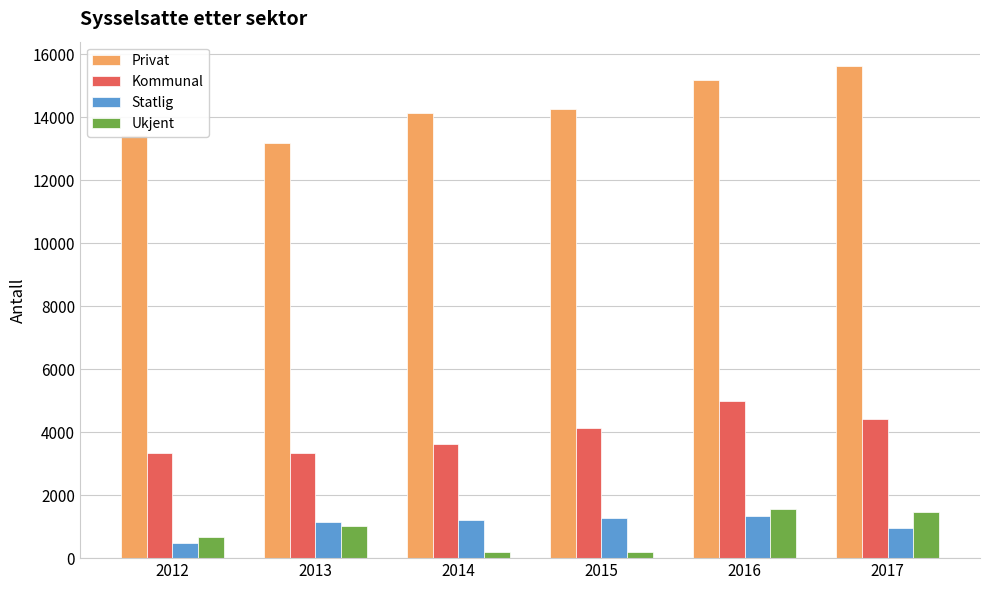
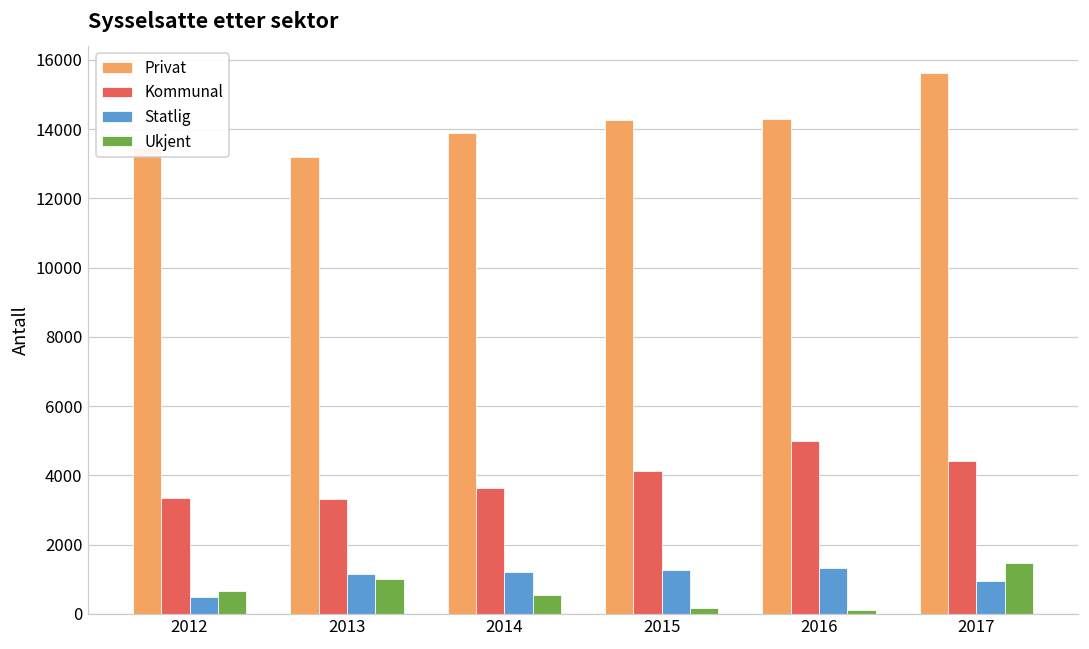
Privat, 2014: 14200 -> 13900
Ukjent, 2014: 200 -> 500
Privat, 2016: 15200 -> 14300
Ukjent, 2016: 1600 -> 100
